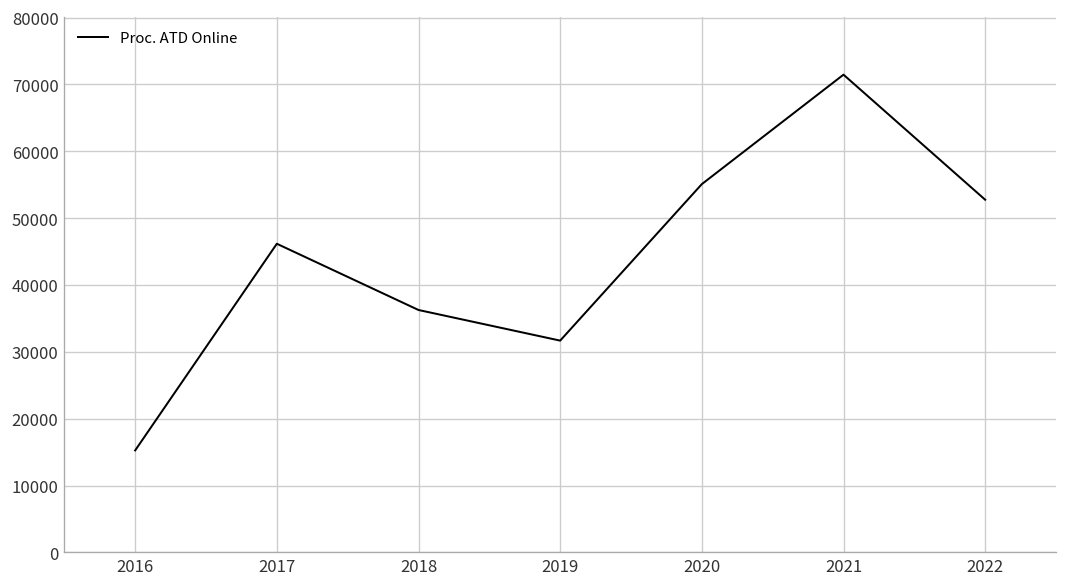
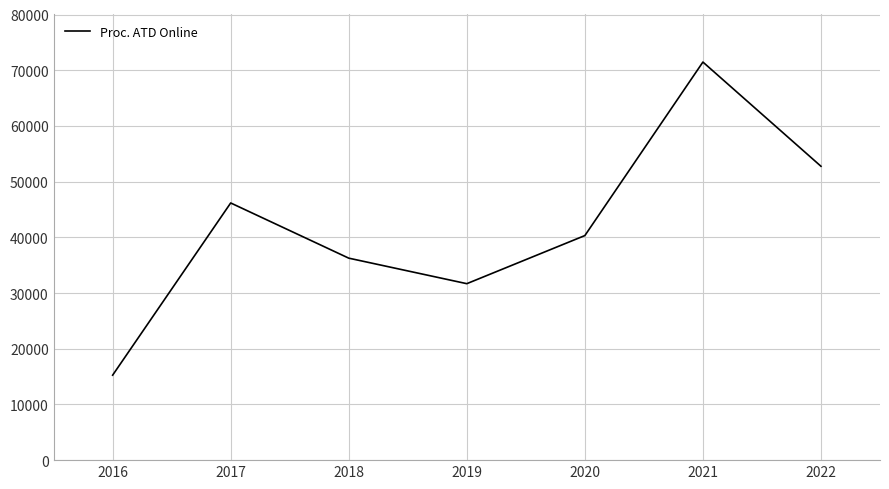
2020: 55000 -> 40000
